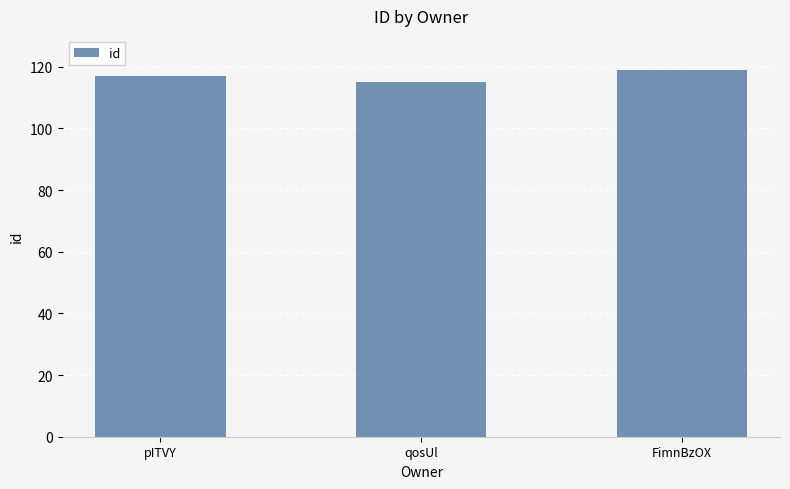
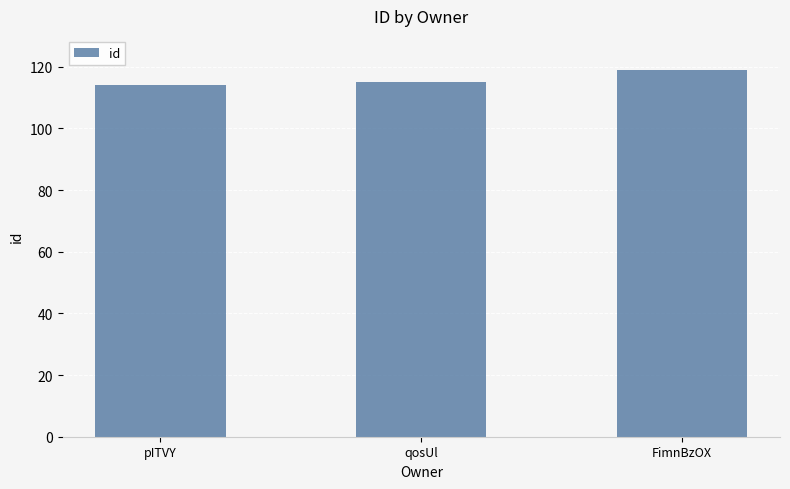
pITVY: 117 -> 114
